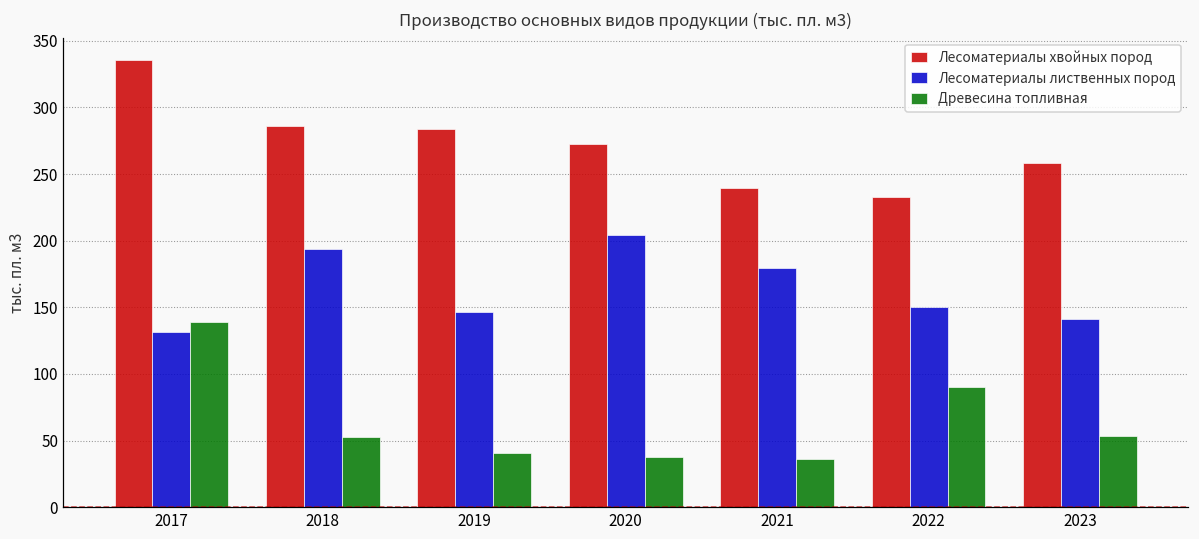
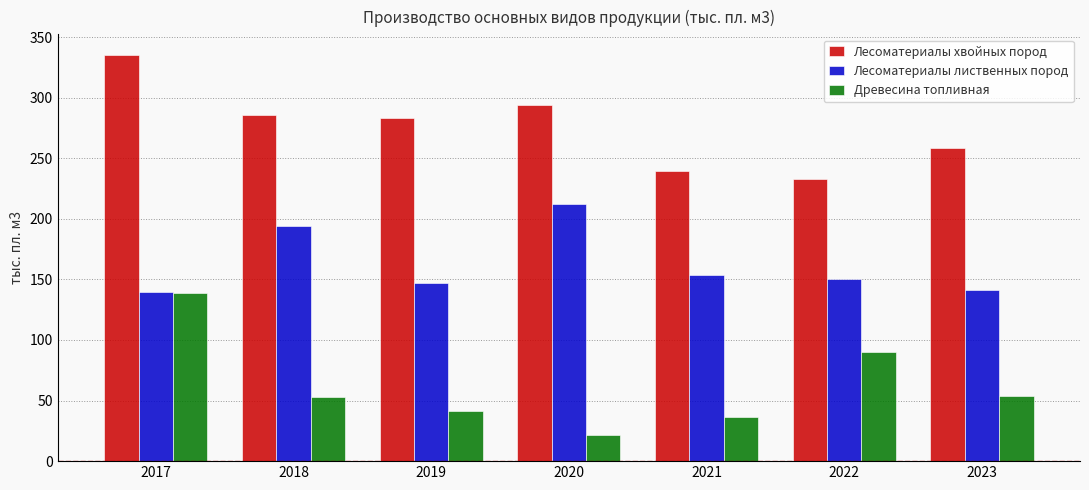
Лесоматериалы лиственных пород, 2017: 132 -> 140
Лесоматериалы хвойных пород, 2020: 273 -> 294
Лесоматериалы лиственных пород, 2020: 204 -> 212
Древесина топливная, 2020: 38 -> 21
Лесоматериалы лиственных пород, 2021: 180 -> 154
